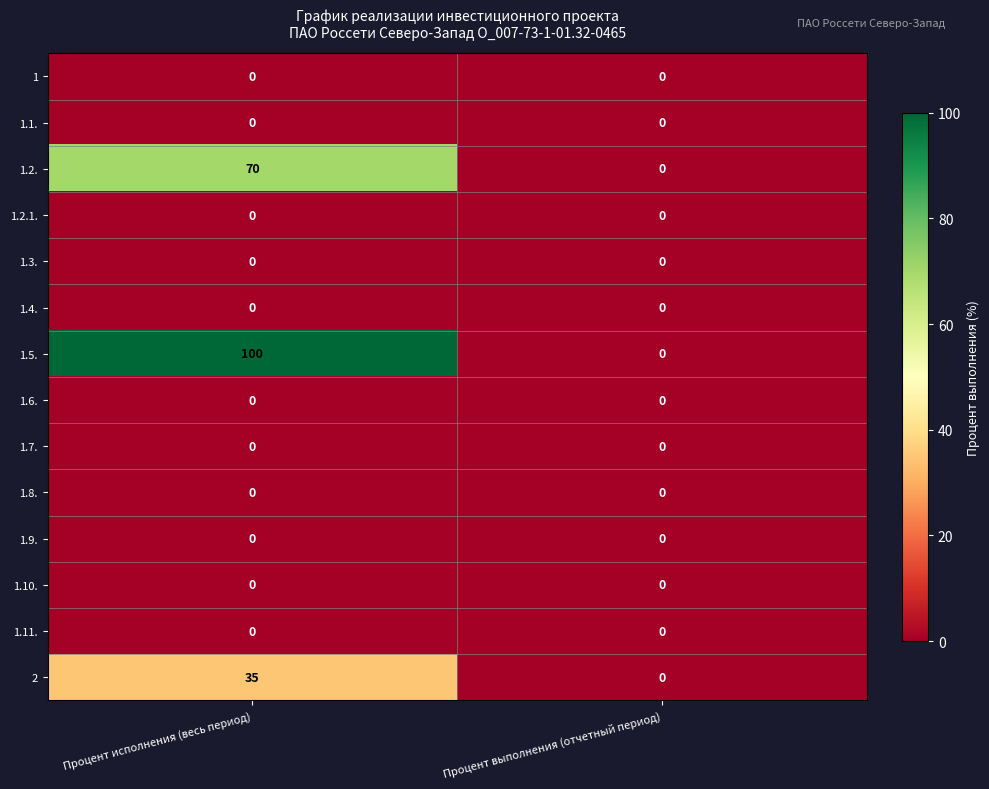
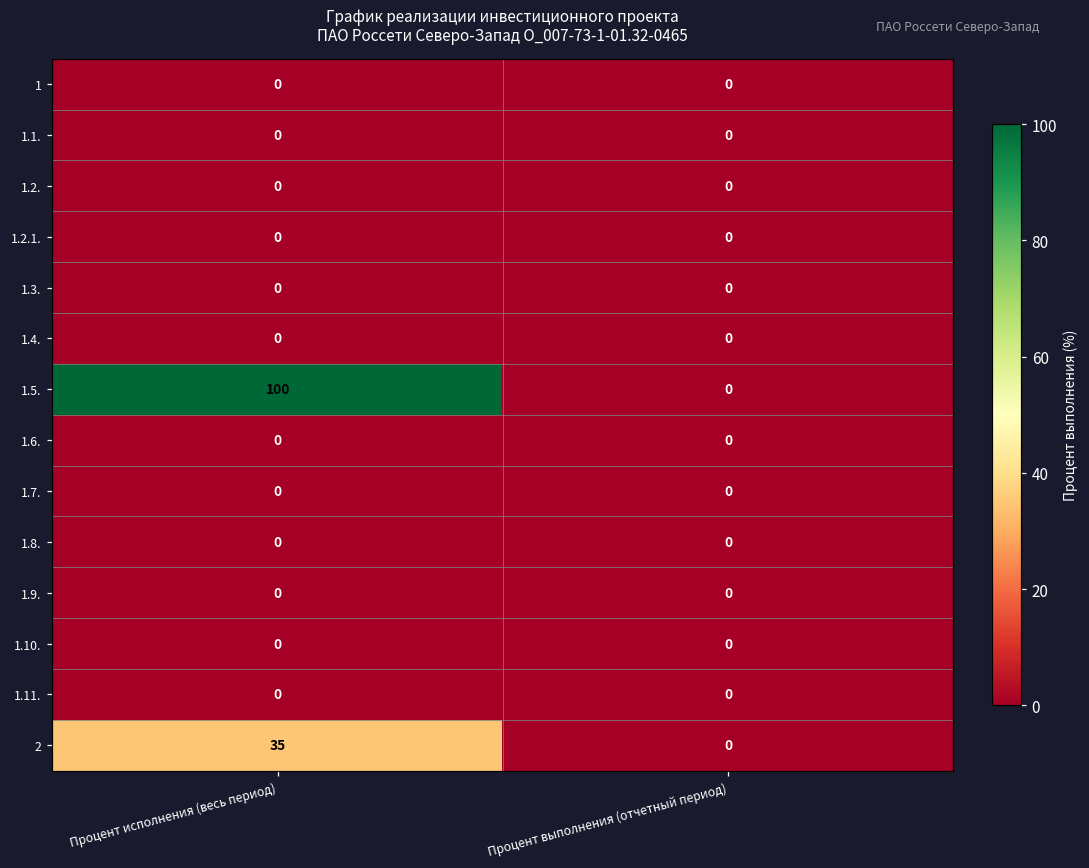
1.2., Процент исполнения (весь период): 70 -> 0
